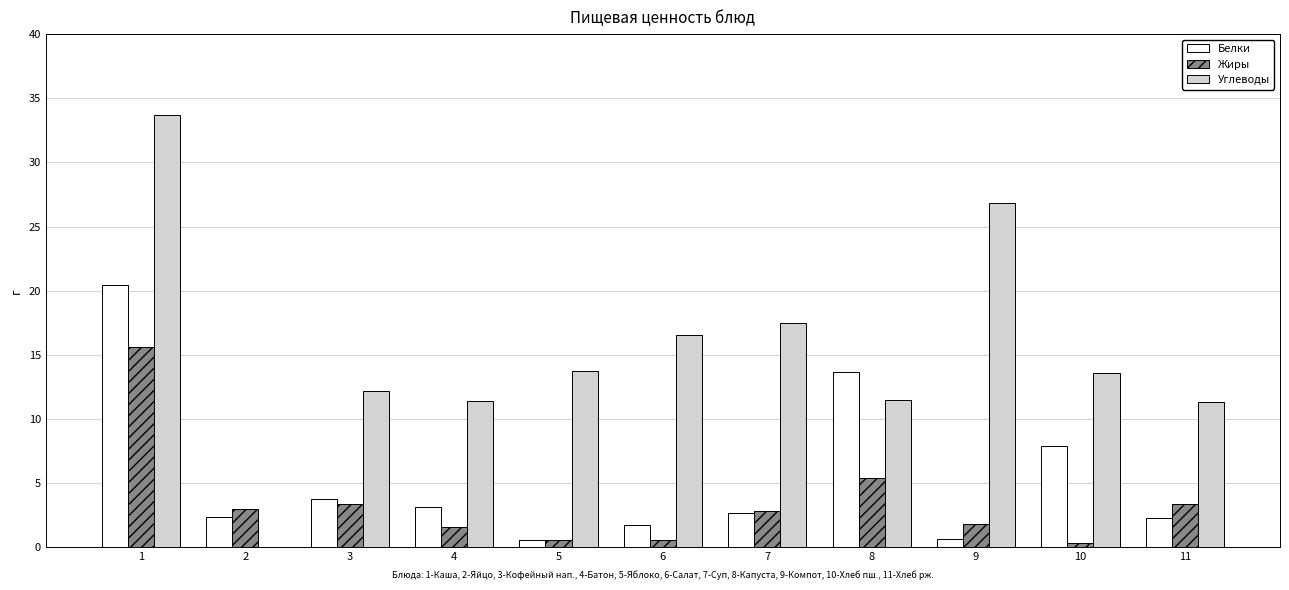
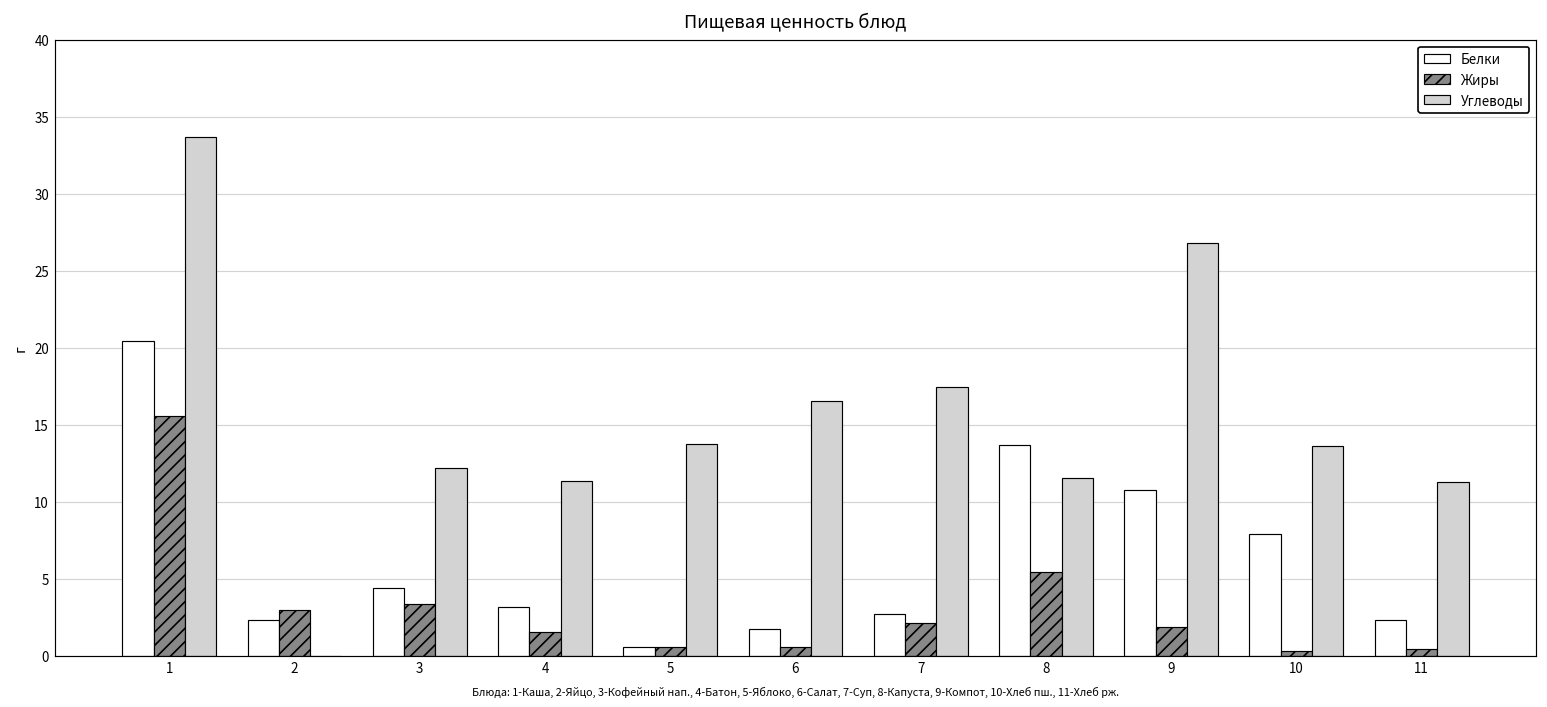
Белки, 3: 3.7 -> 4.4
Жиры, 7: 2.8 -> 2.1
Белки, 9: 0.7 -> 10.8
Жиры, 11: 3.4 -> 0.4
